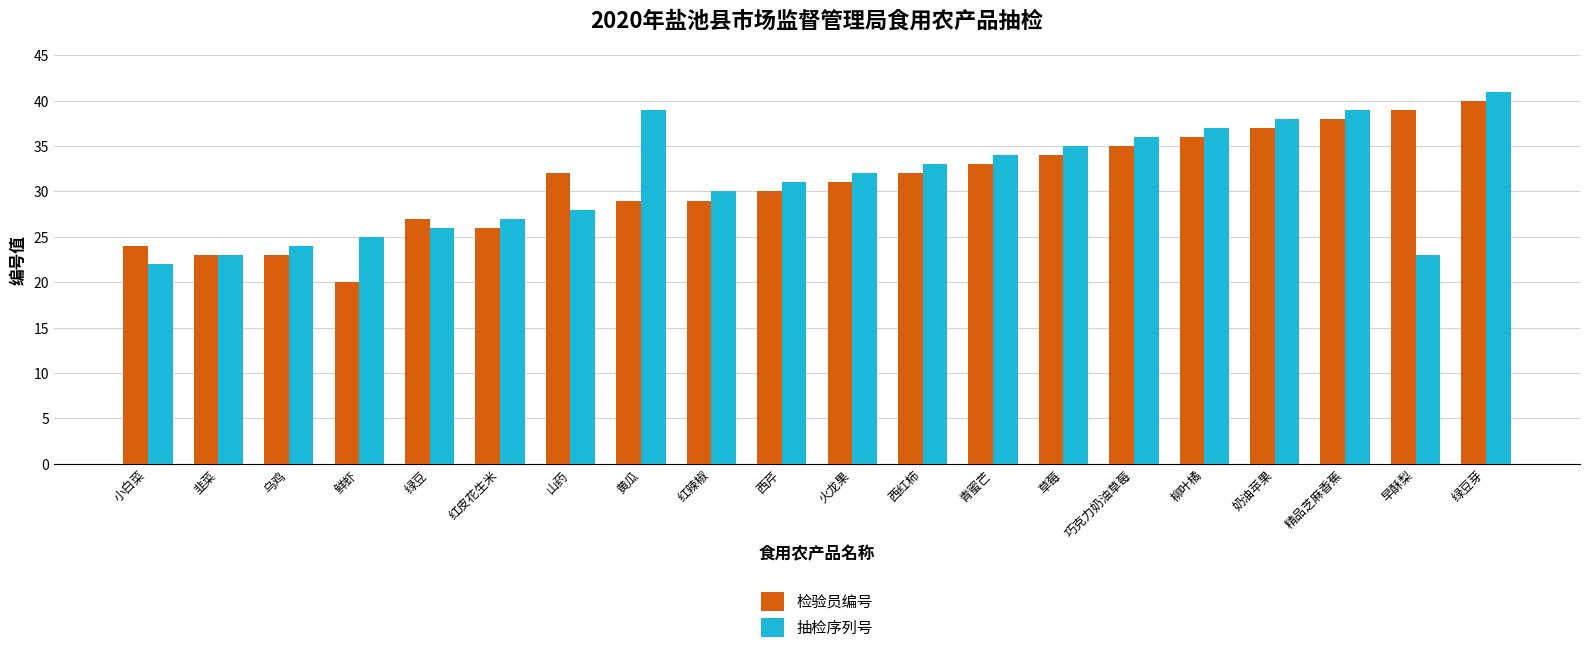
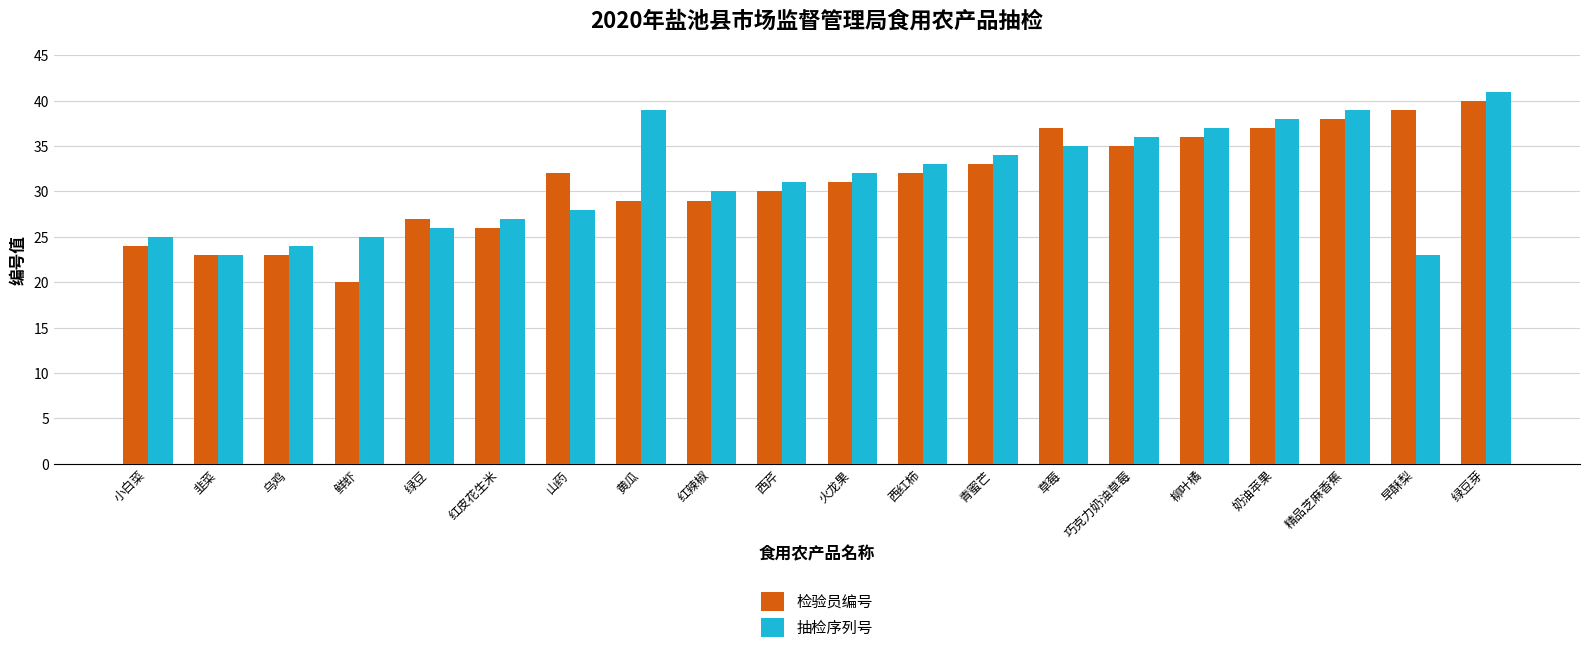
抽检序列号, 小白菜: 22 -> 25
检验员编号, 草莓: 34 -> 37
